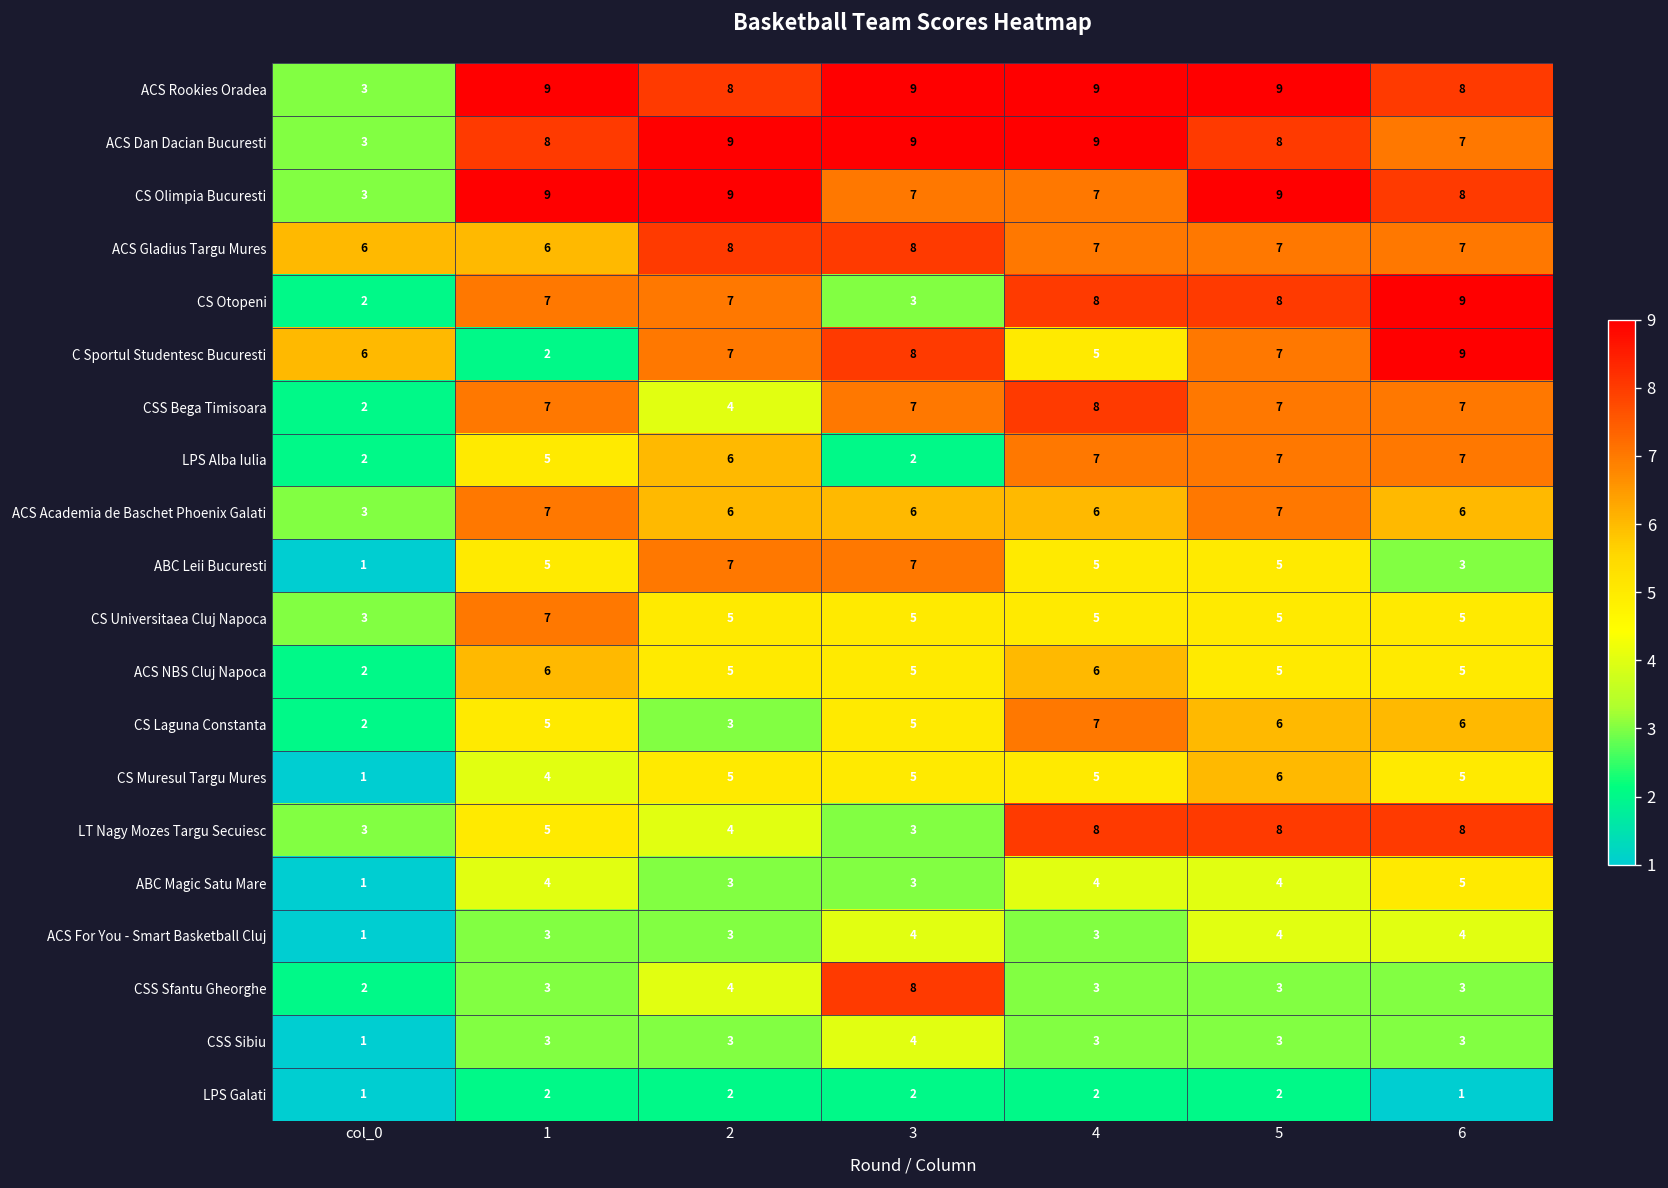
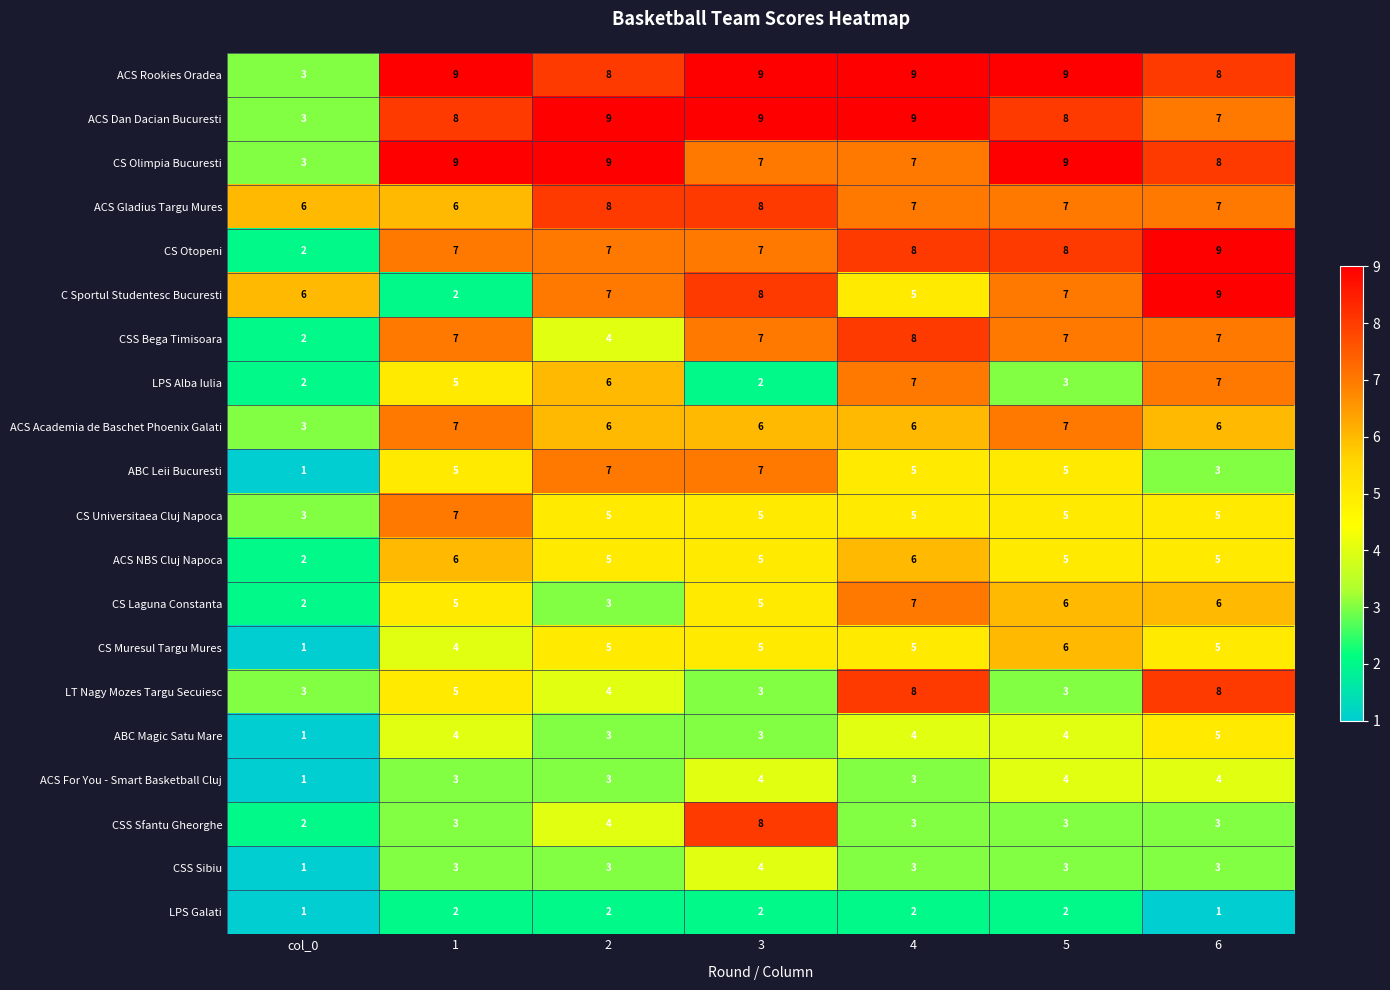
CS Otopeni, 3: 3 -> 7
LPS Alba Iulia, 5: 7 -> 3
LT Nagy Mozes Targu Secuiesc, 5: 8 -> 3
